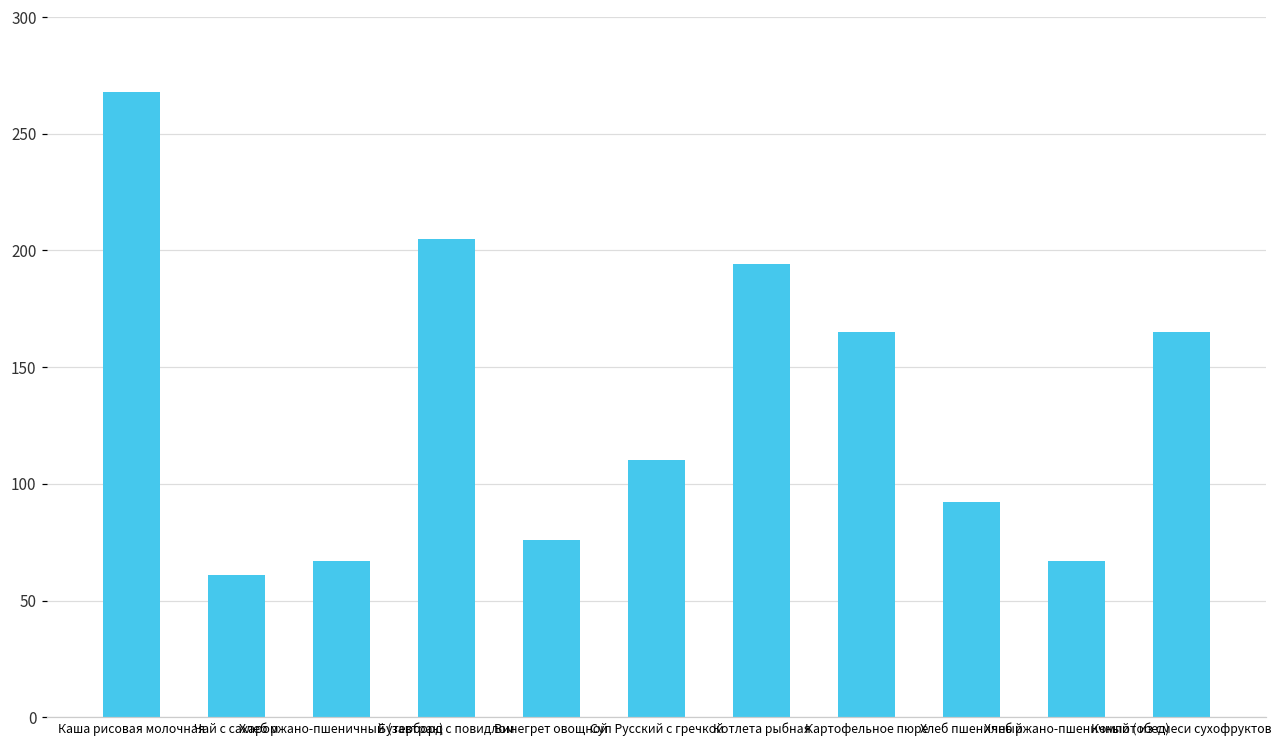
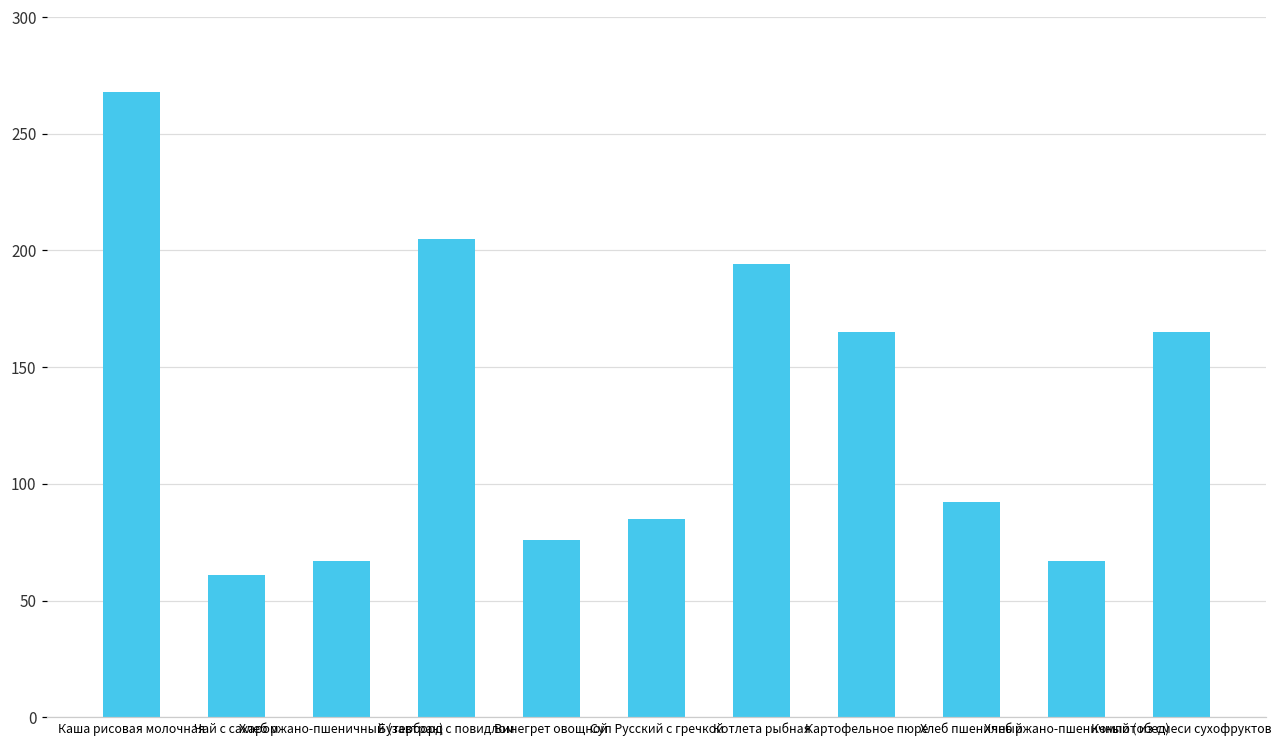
Суп Русский с гречкой: 110 -> 85
